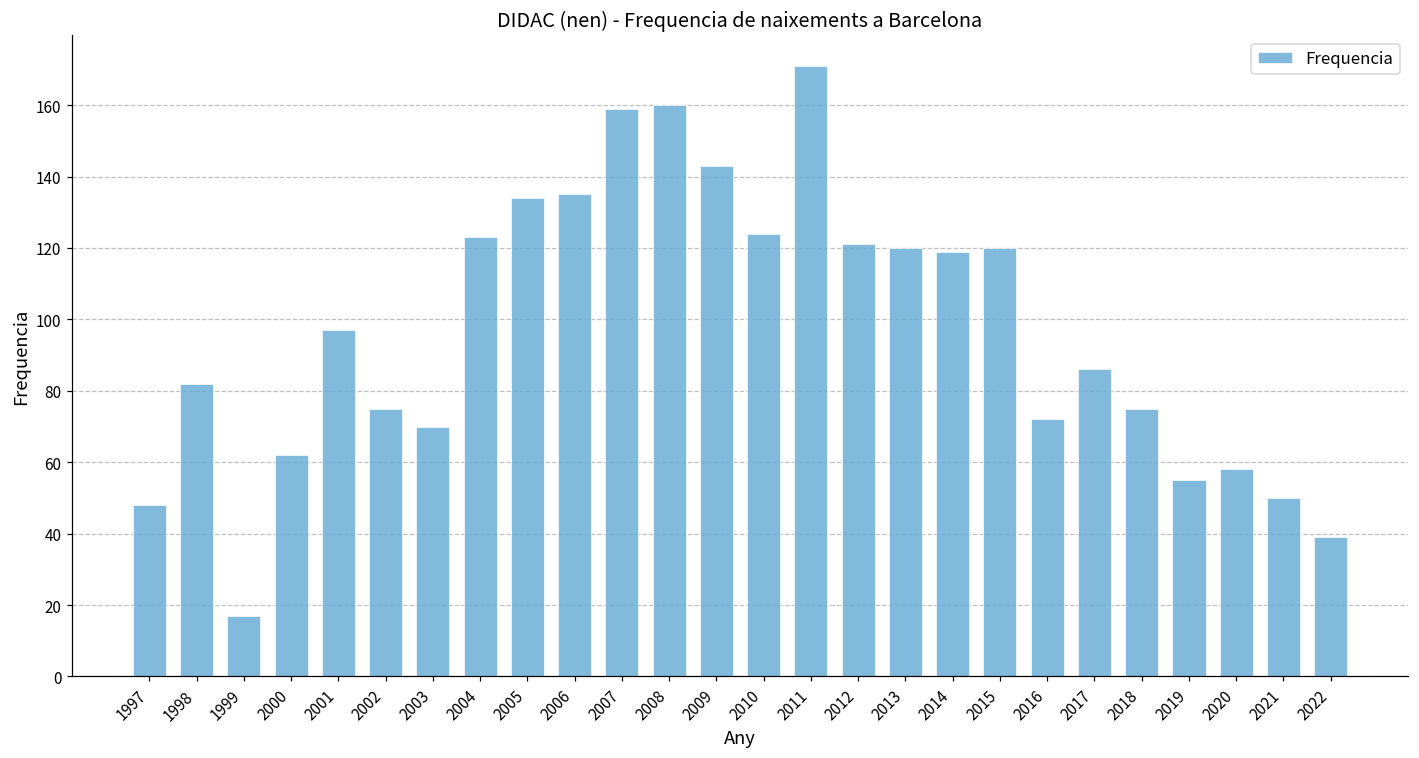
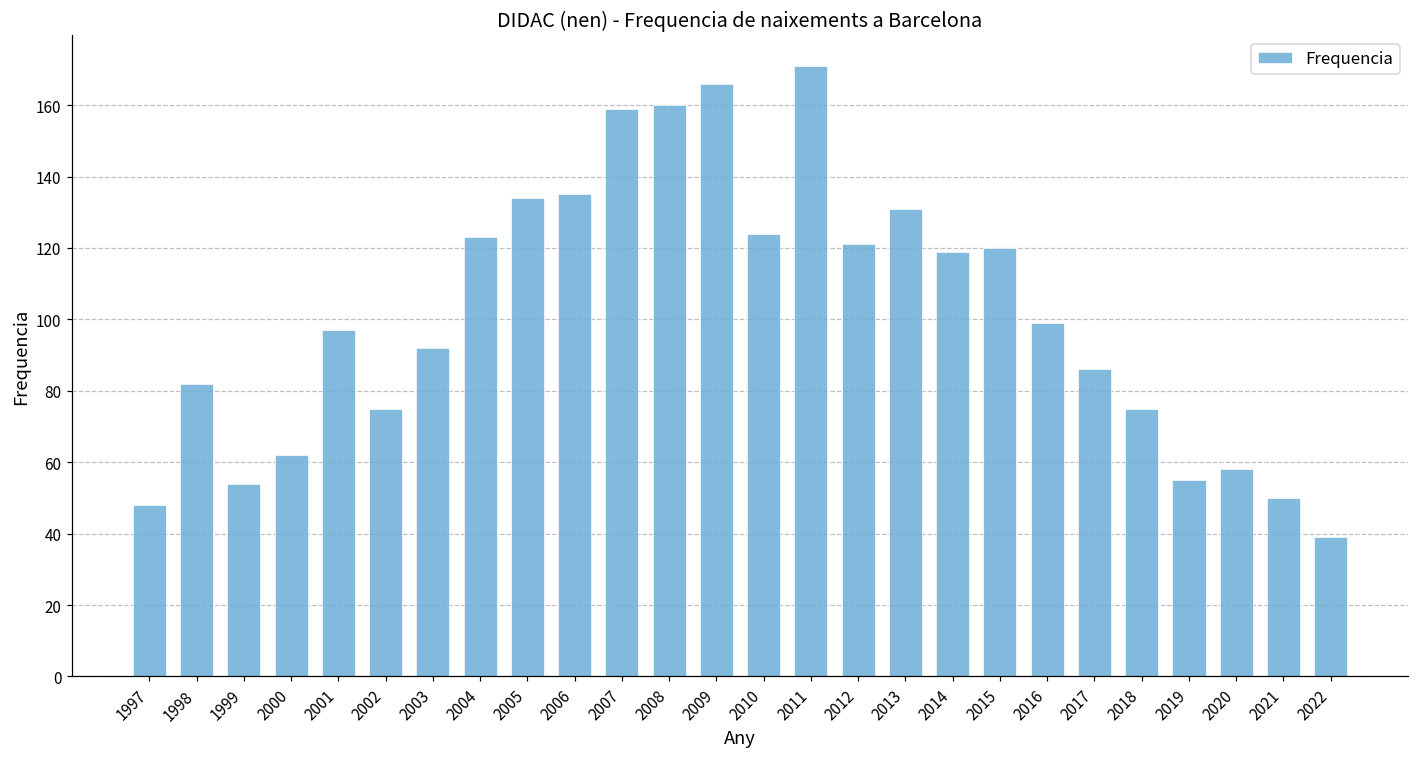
1999: 17 -> 54
2003: 70 -> 92
2009: 143 -> 166
2013: 120 -> 131
2016: 72 -> 99
